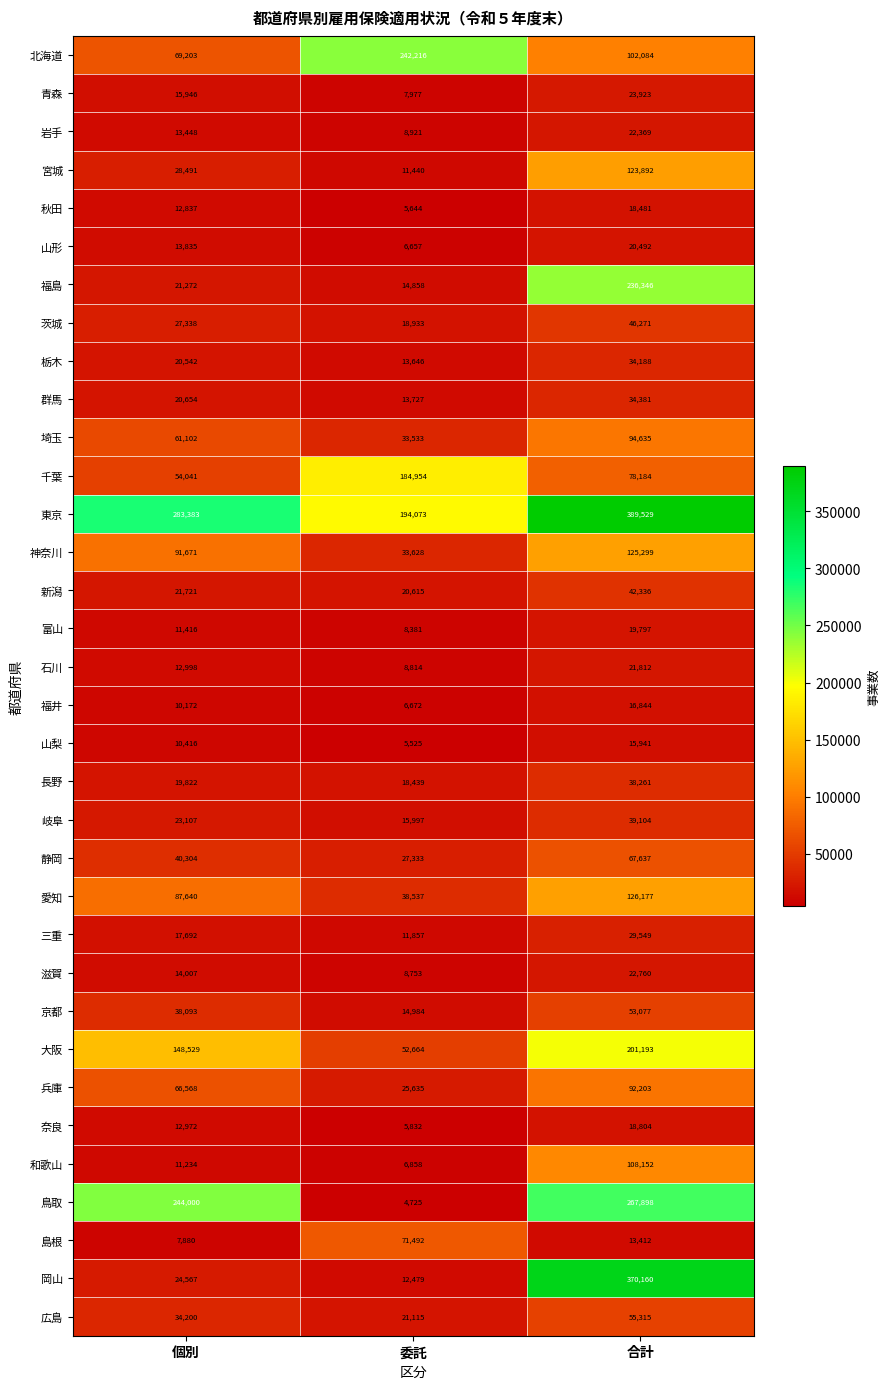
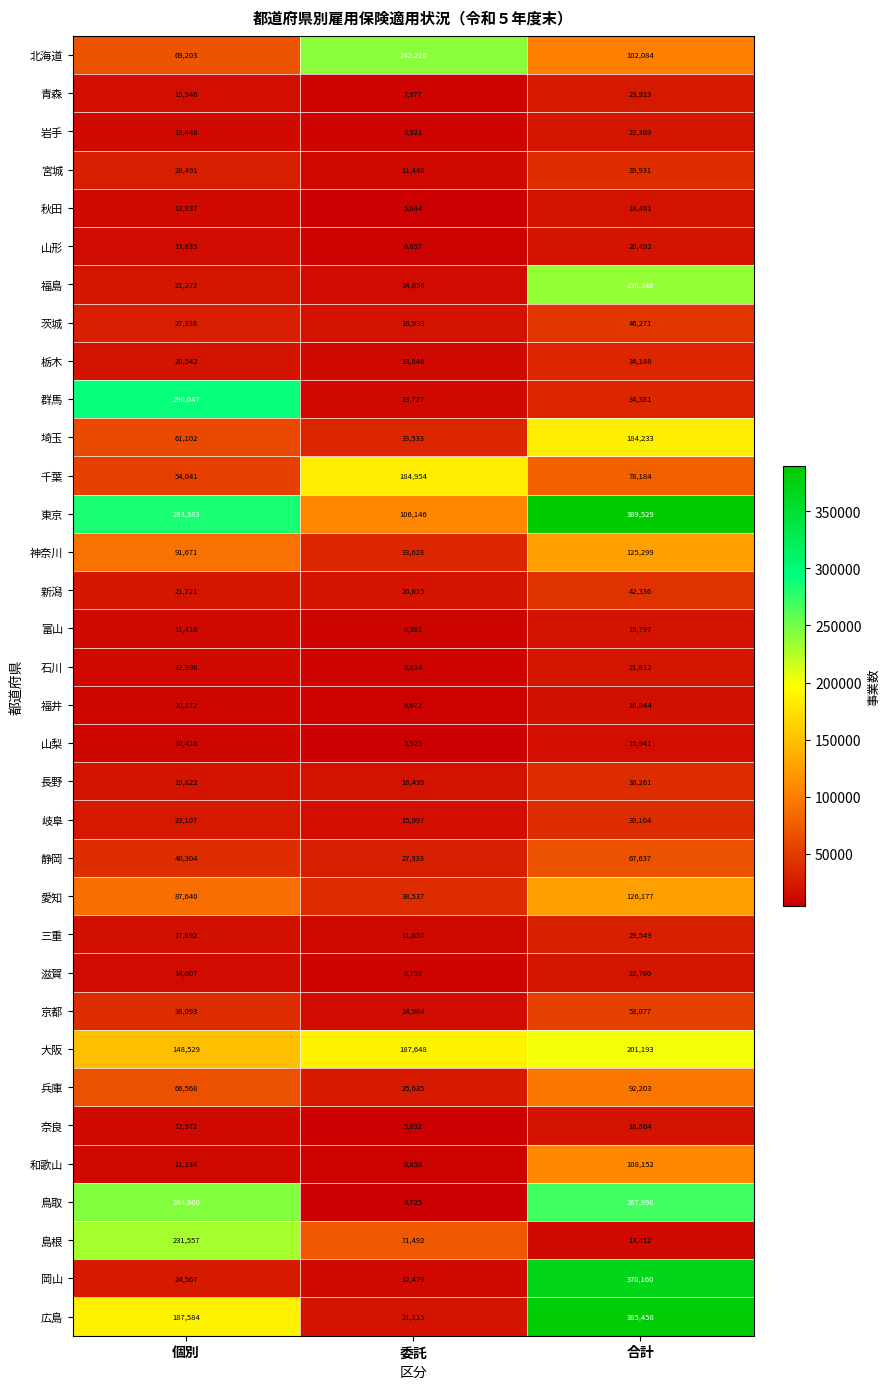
宮城, 合計: 123,892 -> 39,931
群馬, 個別: 20,654 -> 290,047
埼玉, 合計: 94,635 -> 184,233
東京, 委託: 194,073 -> 106,146
大阪, 委託: 52,664 -> 187,648
島根, 個別: 7,880 -> 231,557
広島, 個別: 34,200 -> 187,584
広島, 合計: 55,315 -> 385,458
